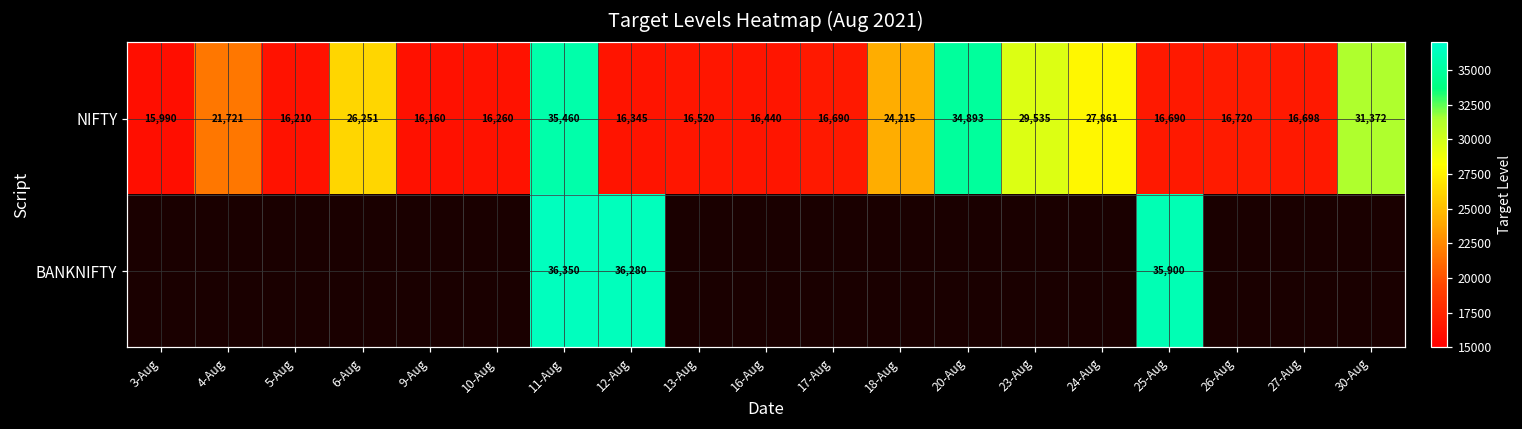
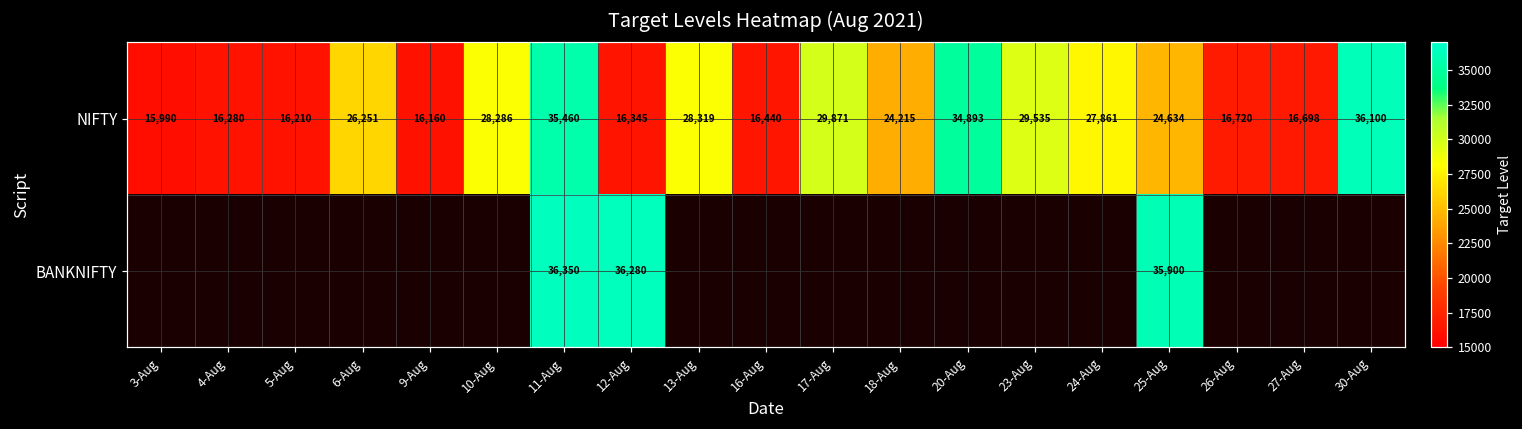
NIFTY, 4-Aug: 21,721 -> 16,280
NIFTY, 10-Aug: 16,260 -> 28,286
NIFTY, 13-Aug: 16,520 -> 28,319
NIFTY, 17-Aug: 16,690 -> 29,871
NIFTY, 25-Aug: 16,690 -> 24,634
NIFTY, 30-Aug: 31,372 -> 36,100
